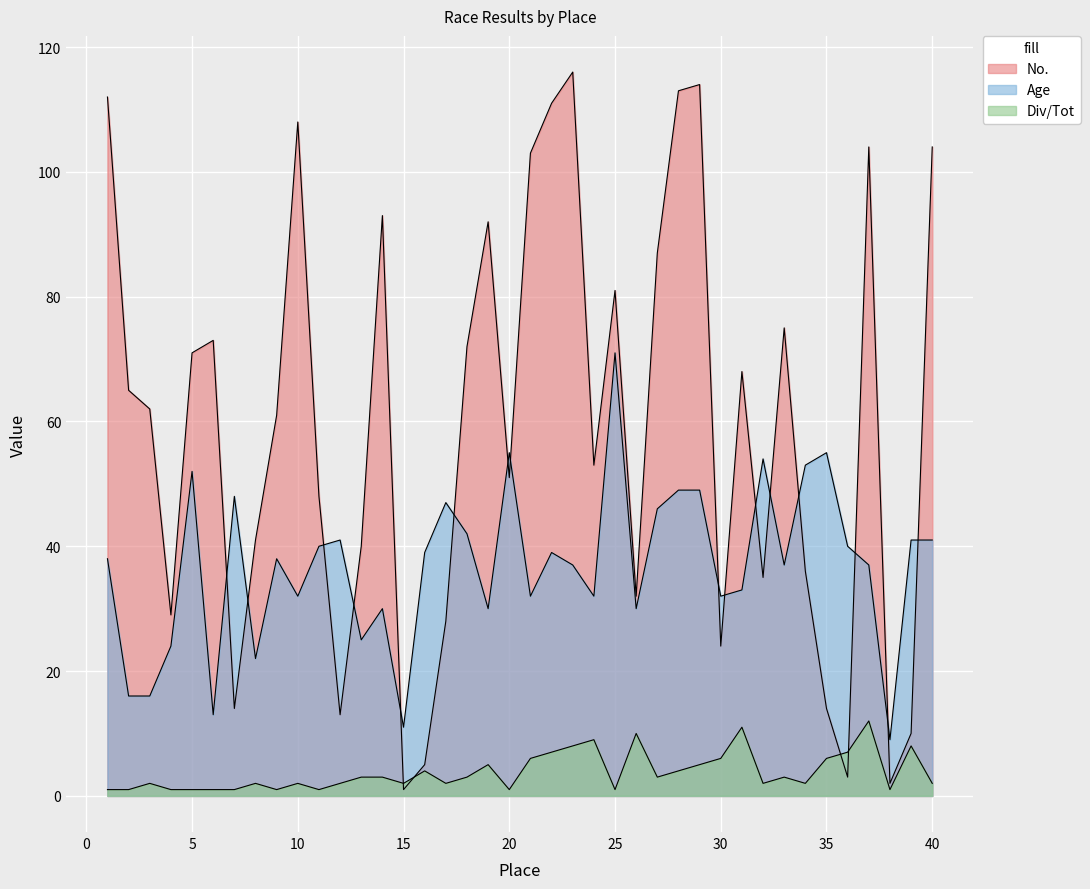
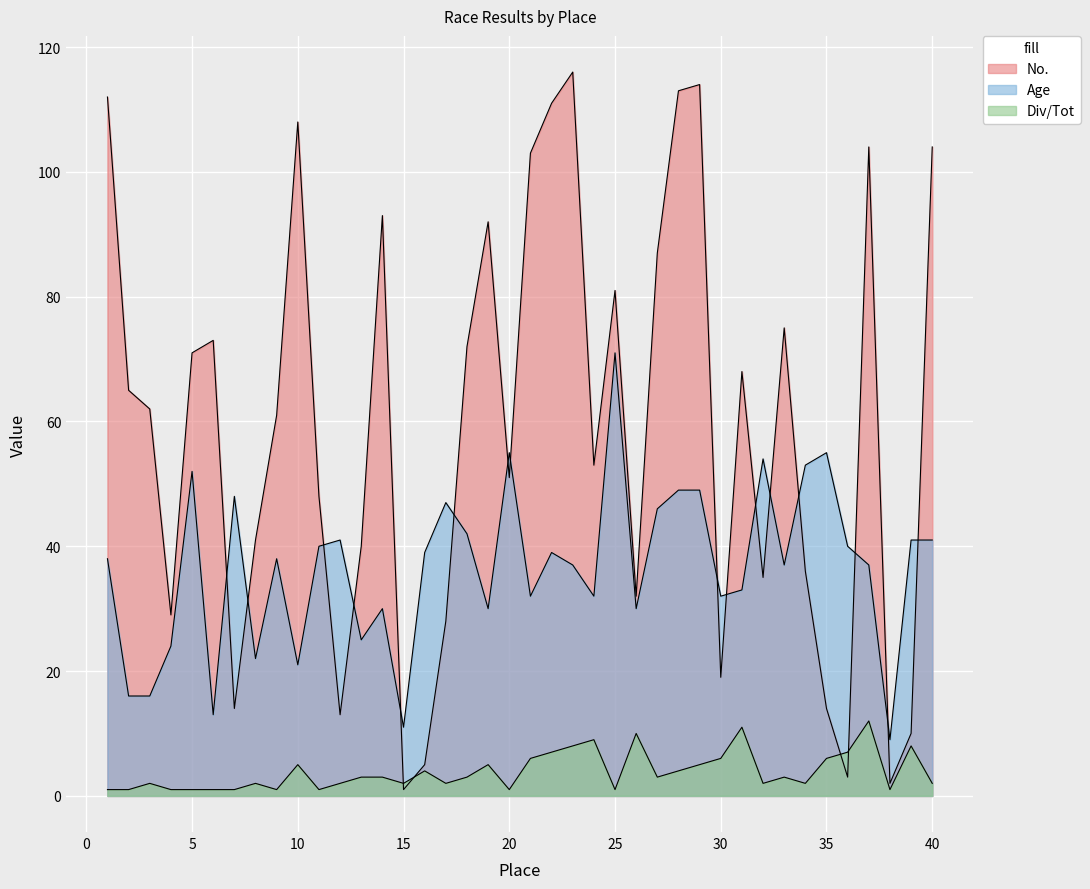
Age, 10: 32 -> 21
Div/Tot, 10: 2 -> 5
No., 30: 24 -> 19
